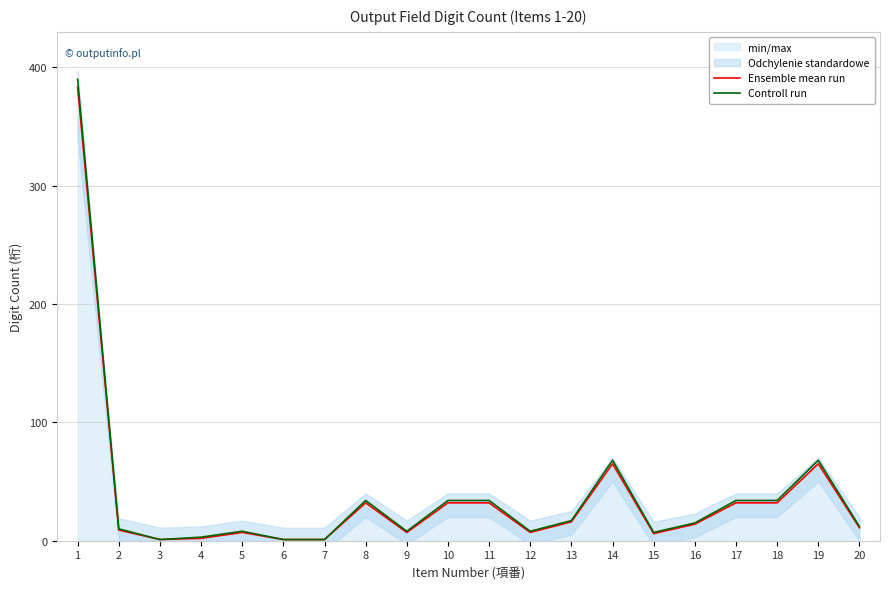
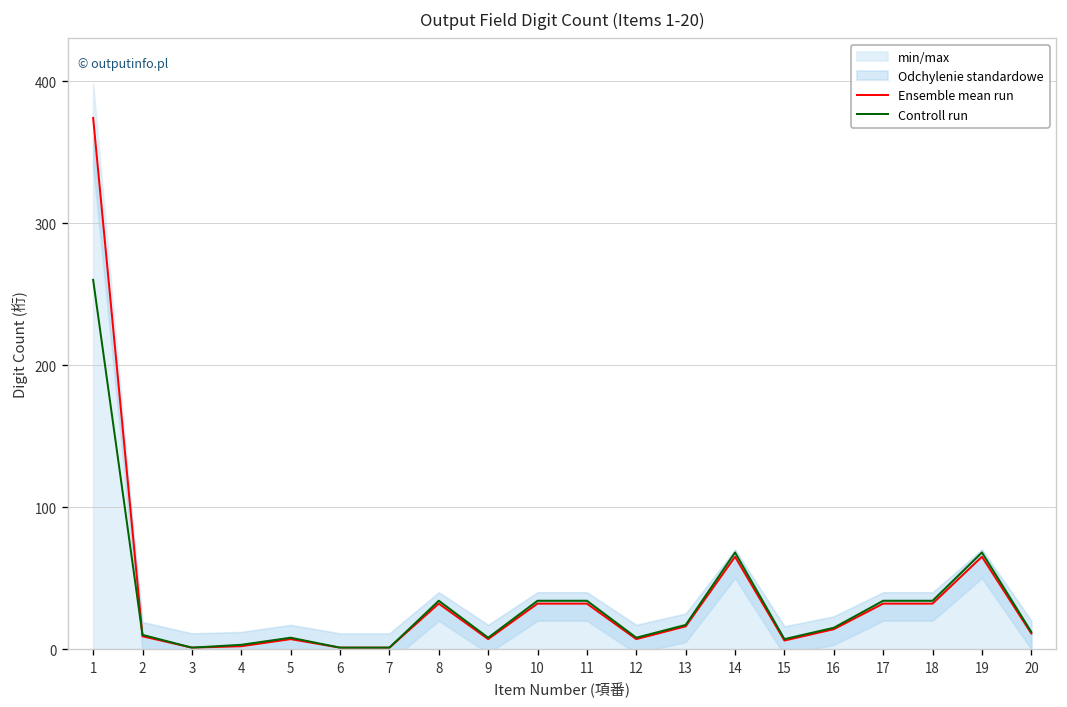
Ensemble mean run, 1: 383 -> 374
Controll run, 1: 390 -> 260
